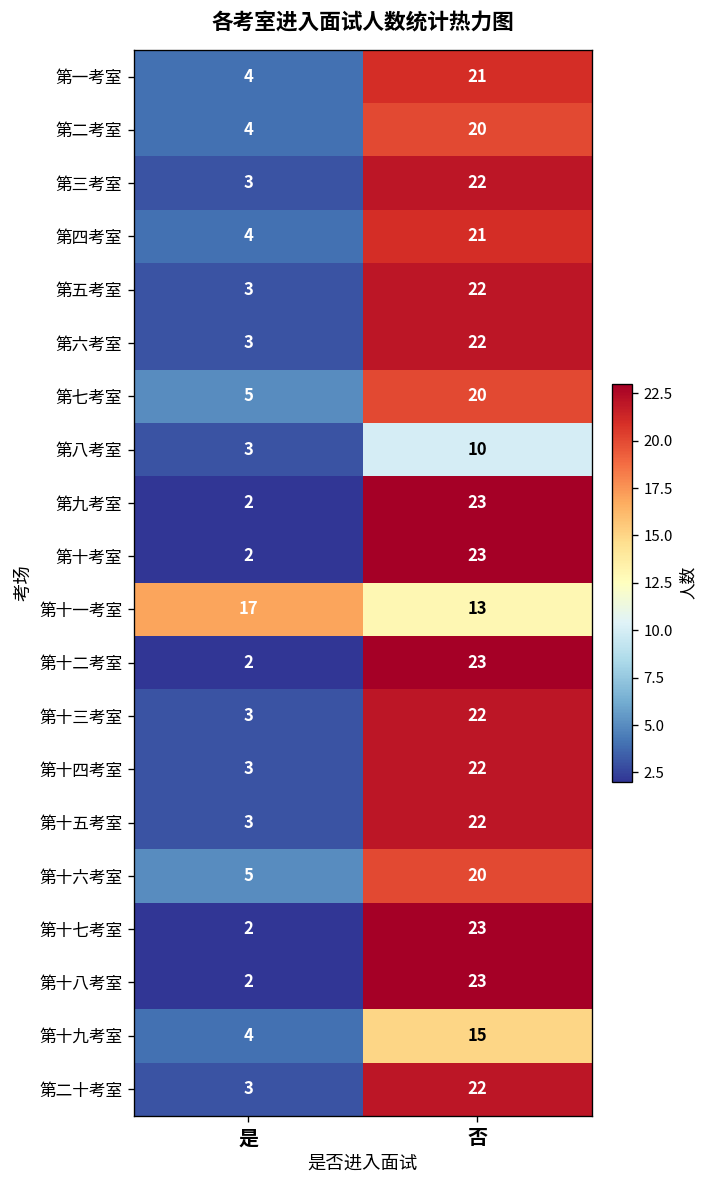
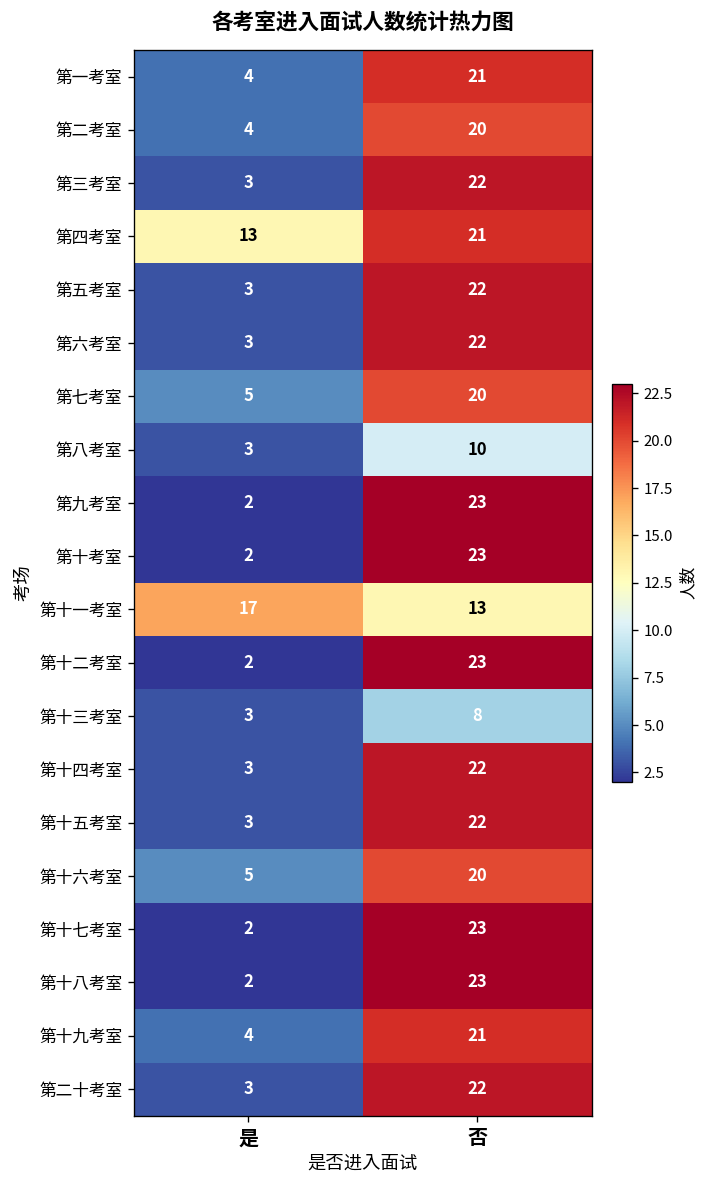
第四考室, 是: 4 -> 13
第十三考室, 否: 22 -> 8
第十九考室, 否: 15 -> 21
